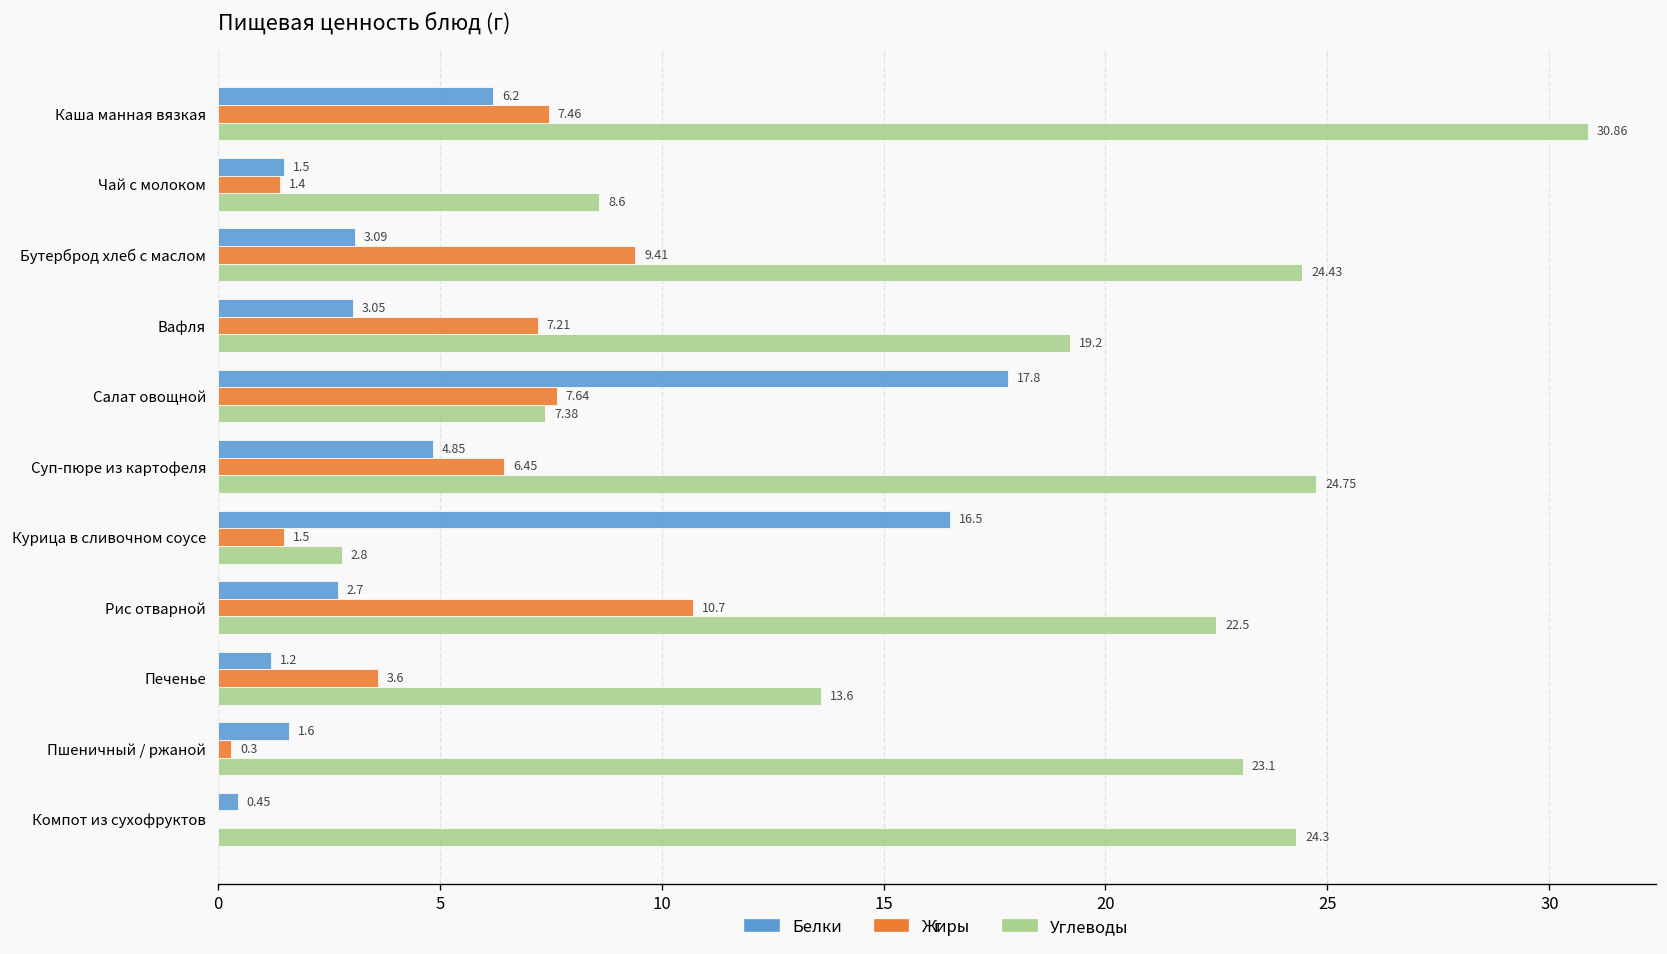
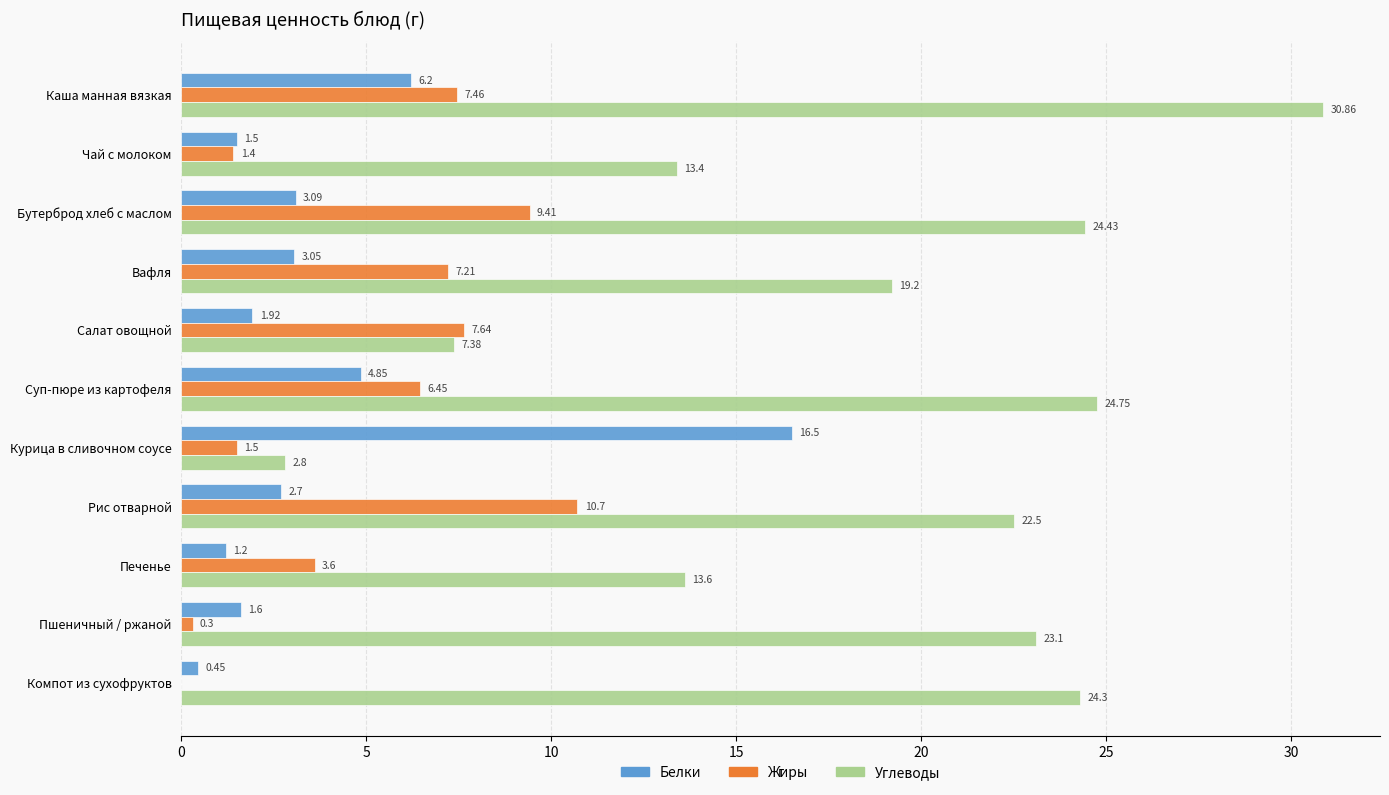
Углеводы, Чай с молоком: 8.6 -> 13.4
Белки, Салат овощной: 17.8 -> 1.92
